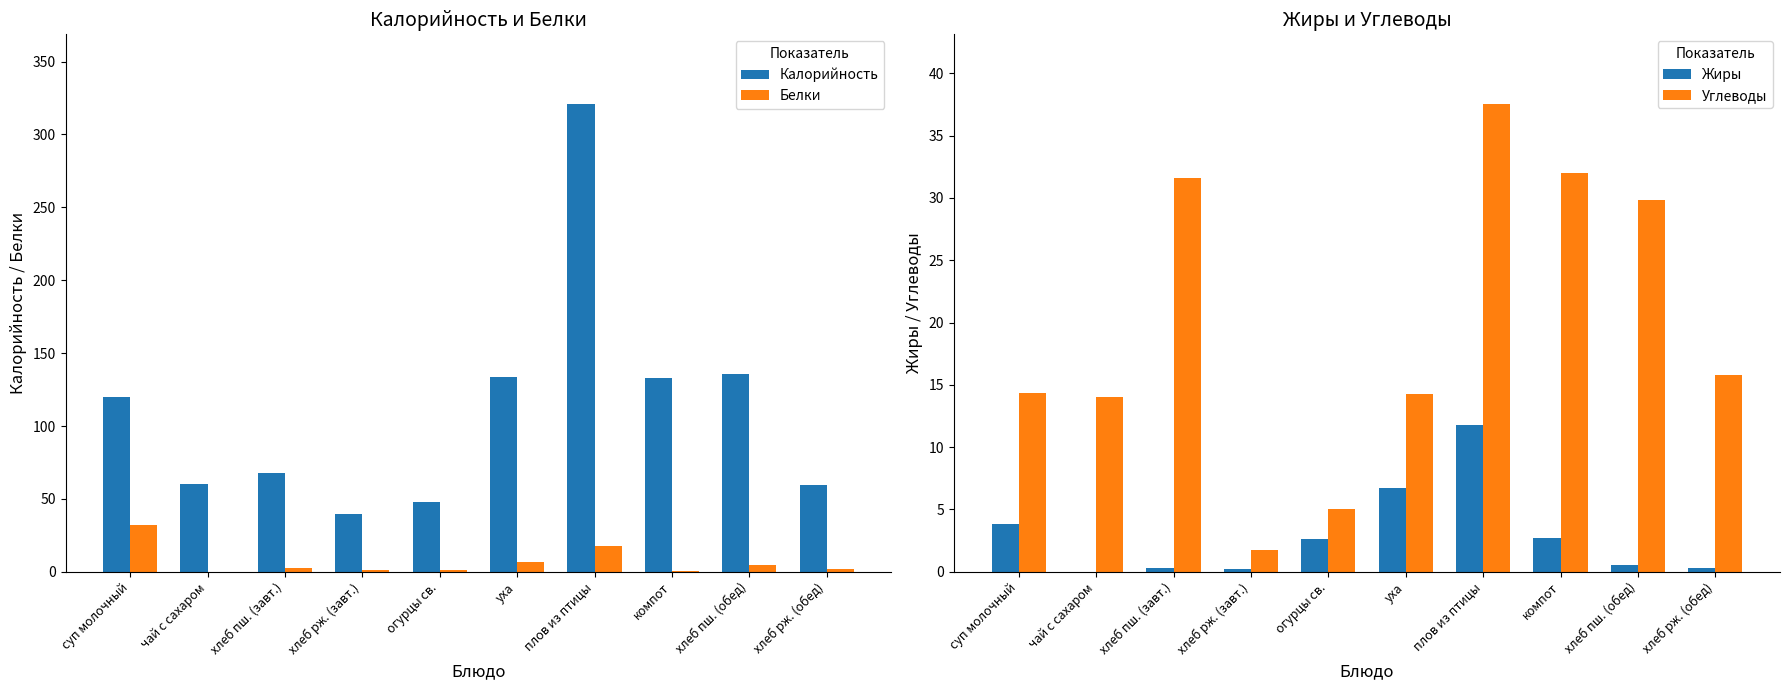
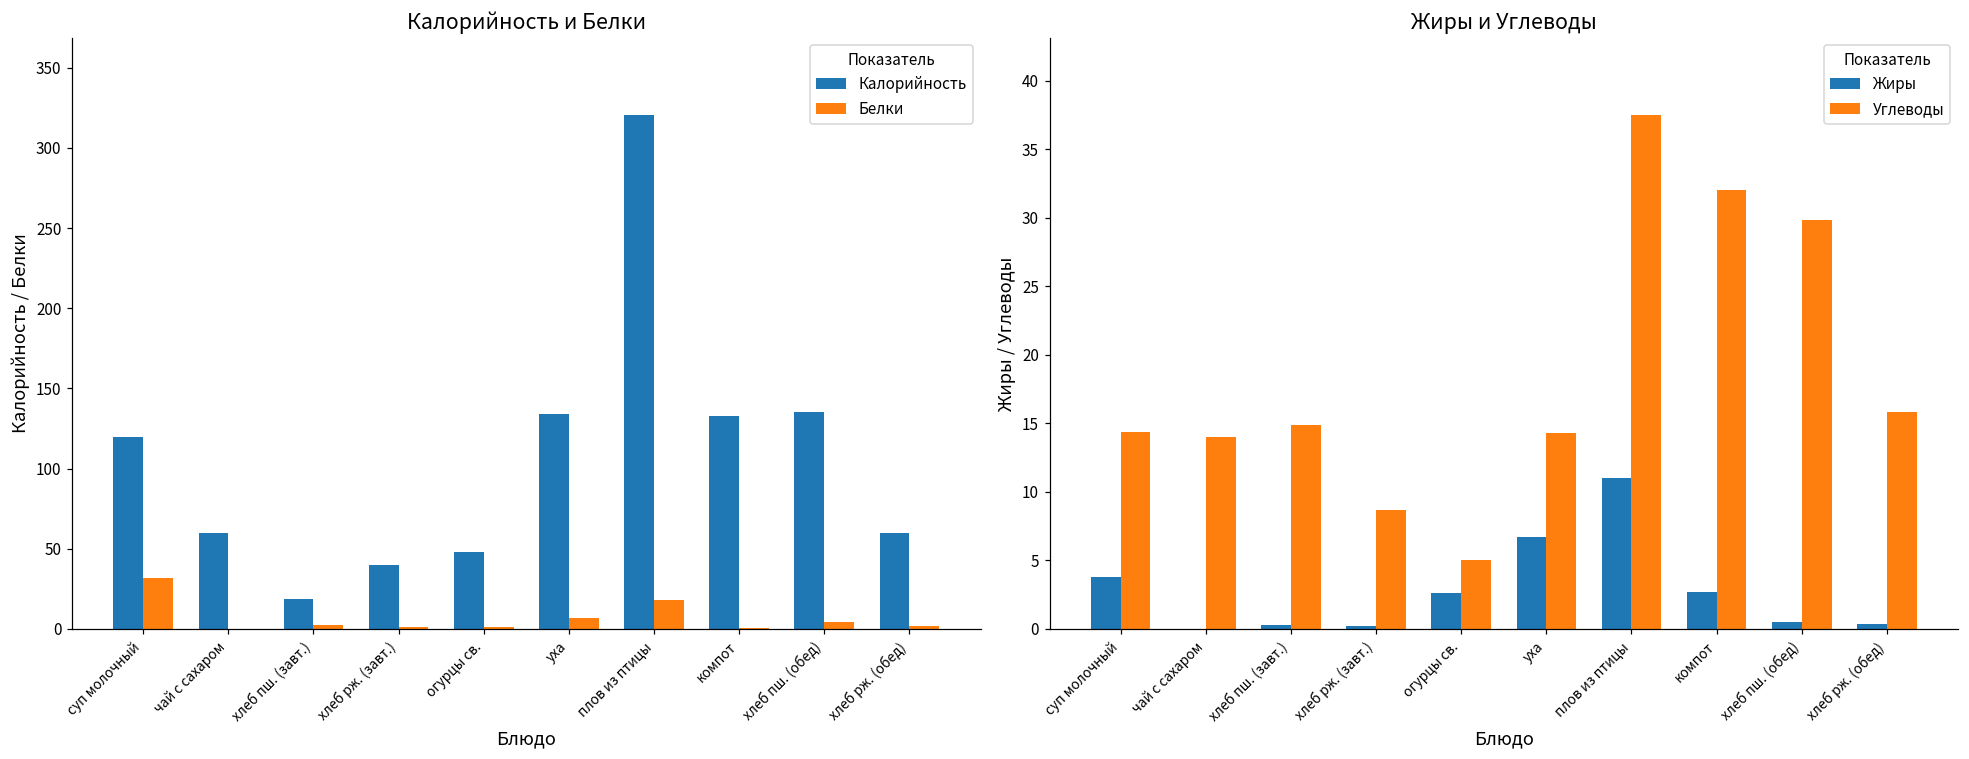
Калорийность и Белки, Калорийность, хлеб пш. (завт.): 68 -> 18
Жиры и Углеводы, Углеводы, хлеб пш. (завт.): 31.6 -> 14.9
Жиры и Углеводы, Углеводы, хлеб рж. (завт.): 1.8 -> 8.7
Жиры и Углеводы, Жиры, плов из птицы: 11.8 -> 11.0
